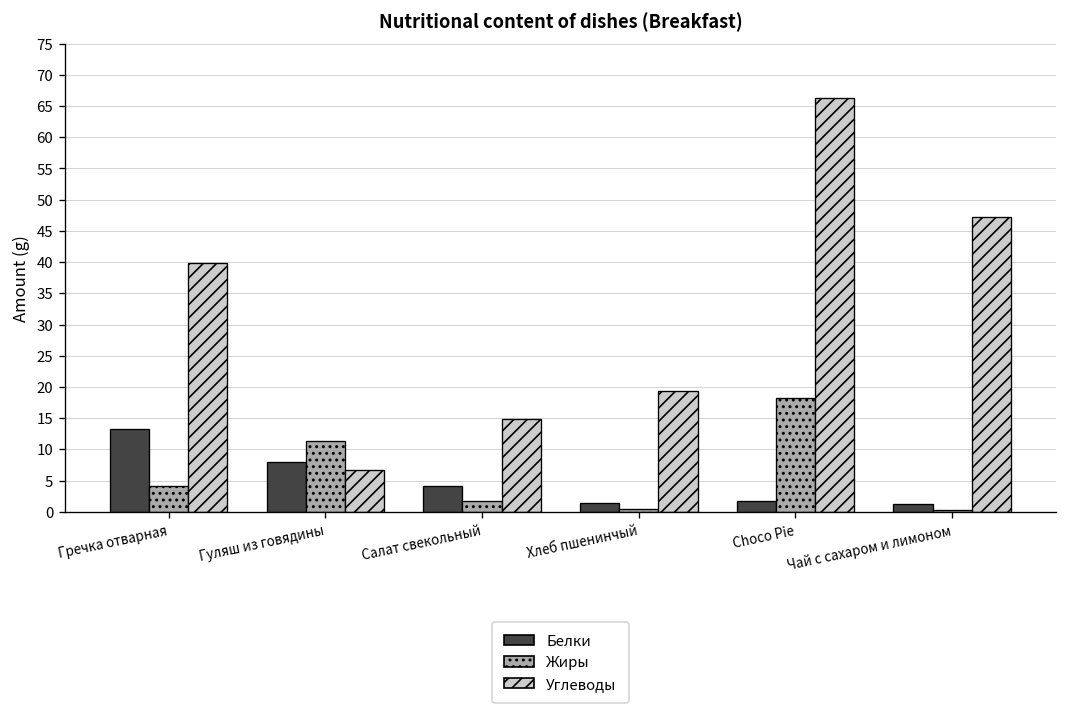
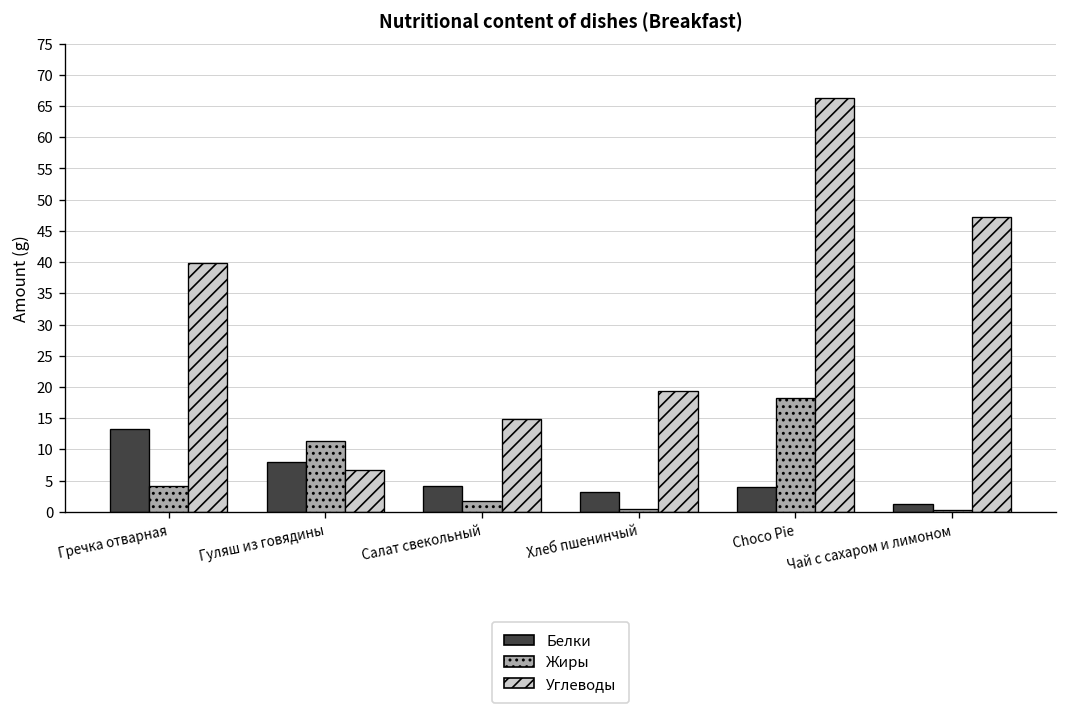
Белки, Хлеб пшенинчый: 1 -> 3
Белки, Choco Pie: 2 -> 4
